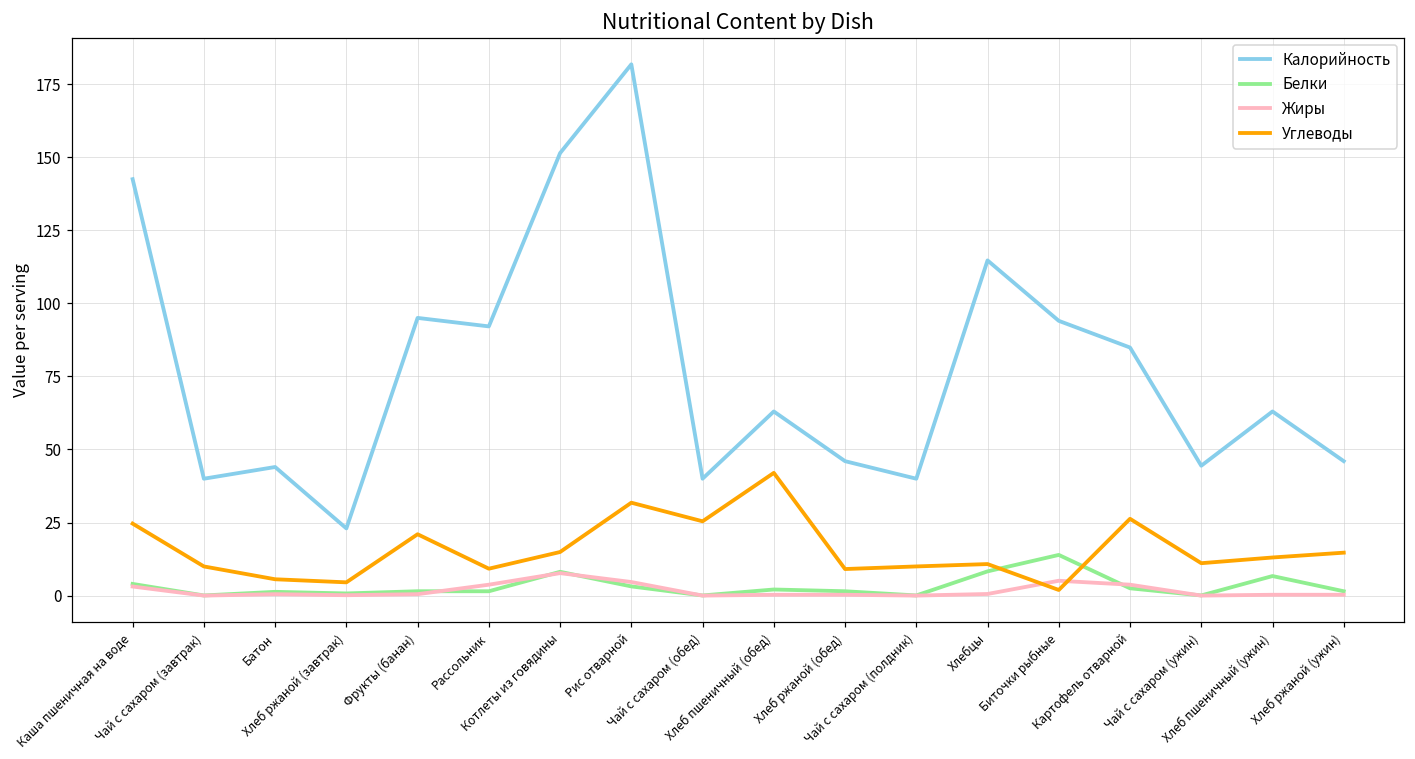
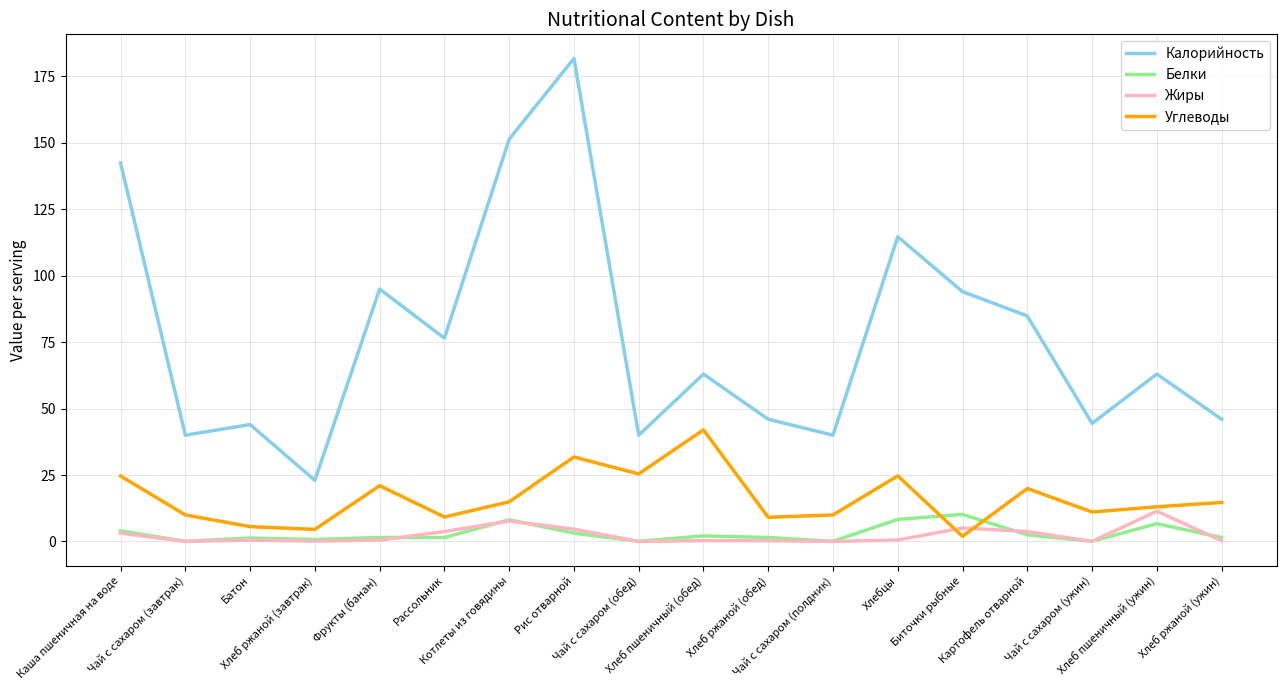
Калорийность, Рассольник: 92 -> 77
Углеводы, Хлебцы: 11 -> 25
Белки, Биточки рыбные: 14 -> 10
Углеводы, Картофель отварной: 26 -> 20
Жиры, Хлеб пшеничный (ужин): 0 -> 11
